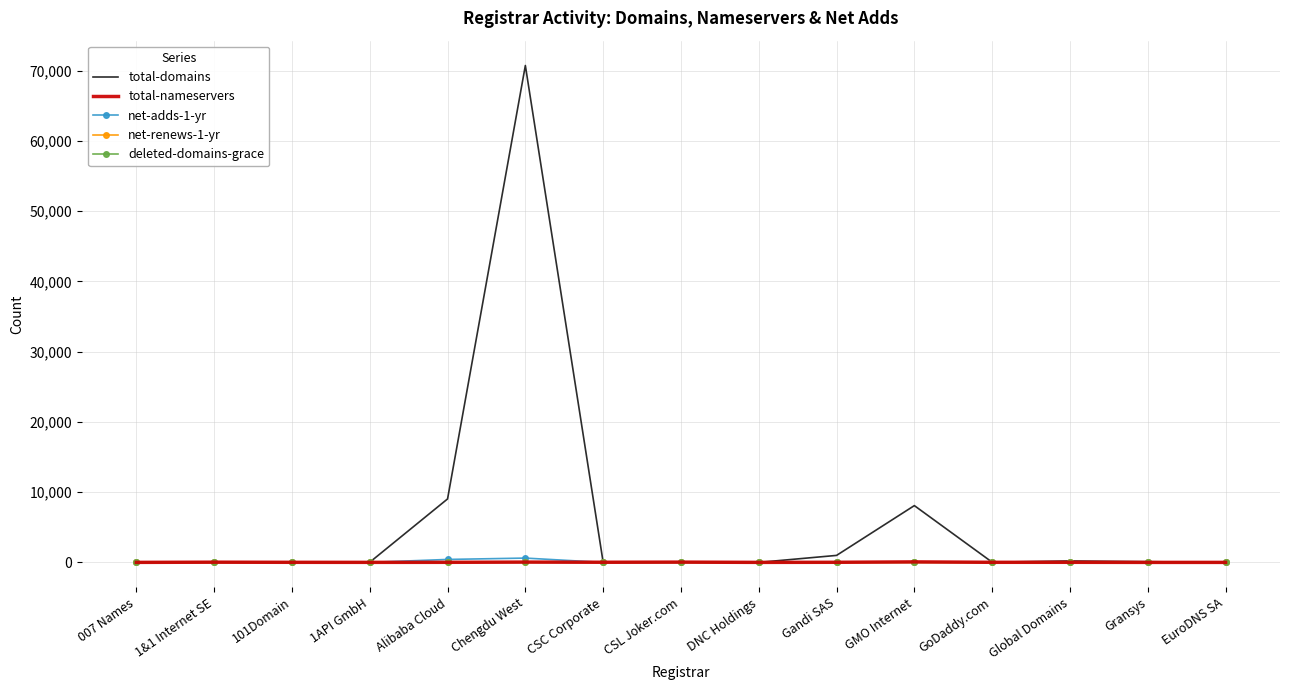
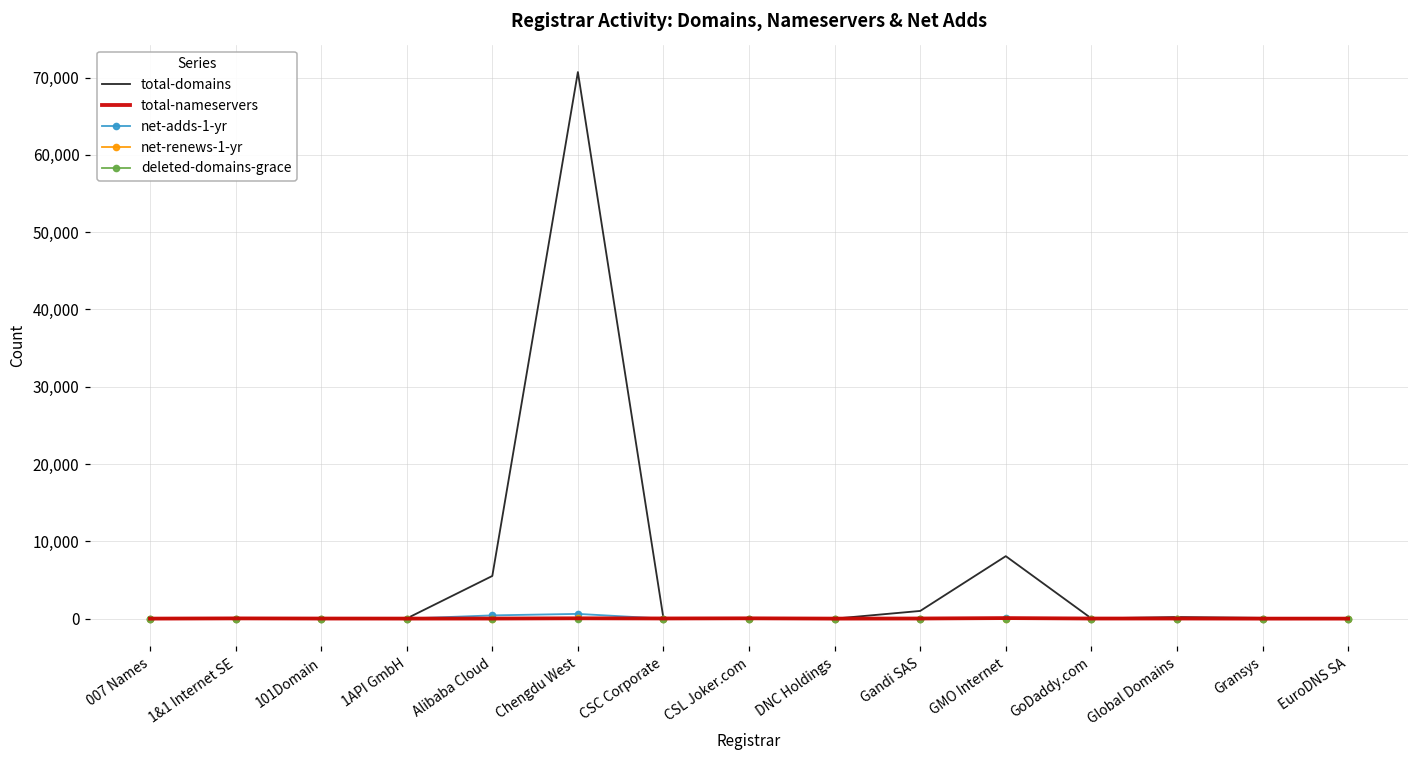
total-domains, Alibaba Cloud: 9,000 -> 6,000
